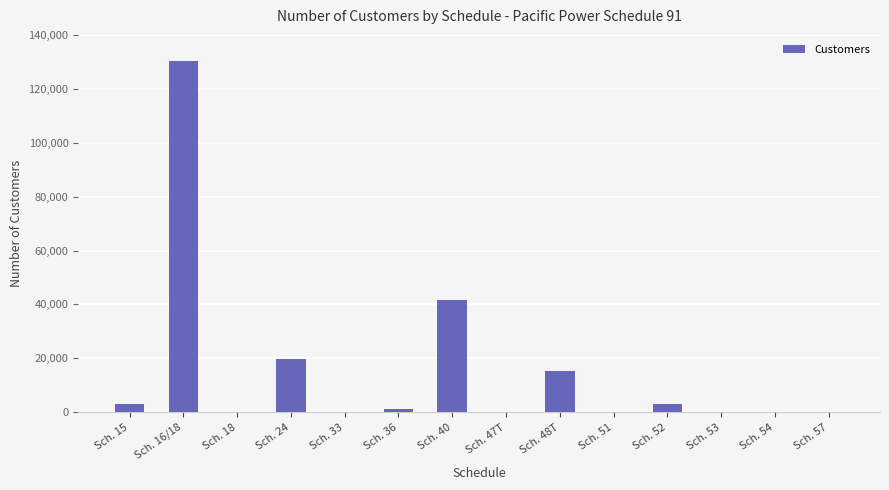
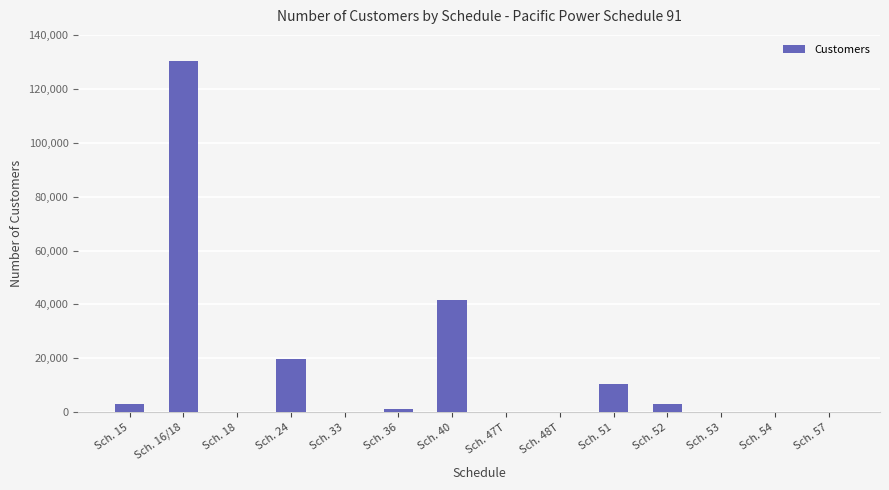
Sch. 48T: 15,000 -> 0
Sch. 51: 0 -> 10,000
